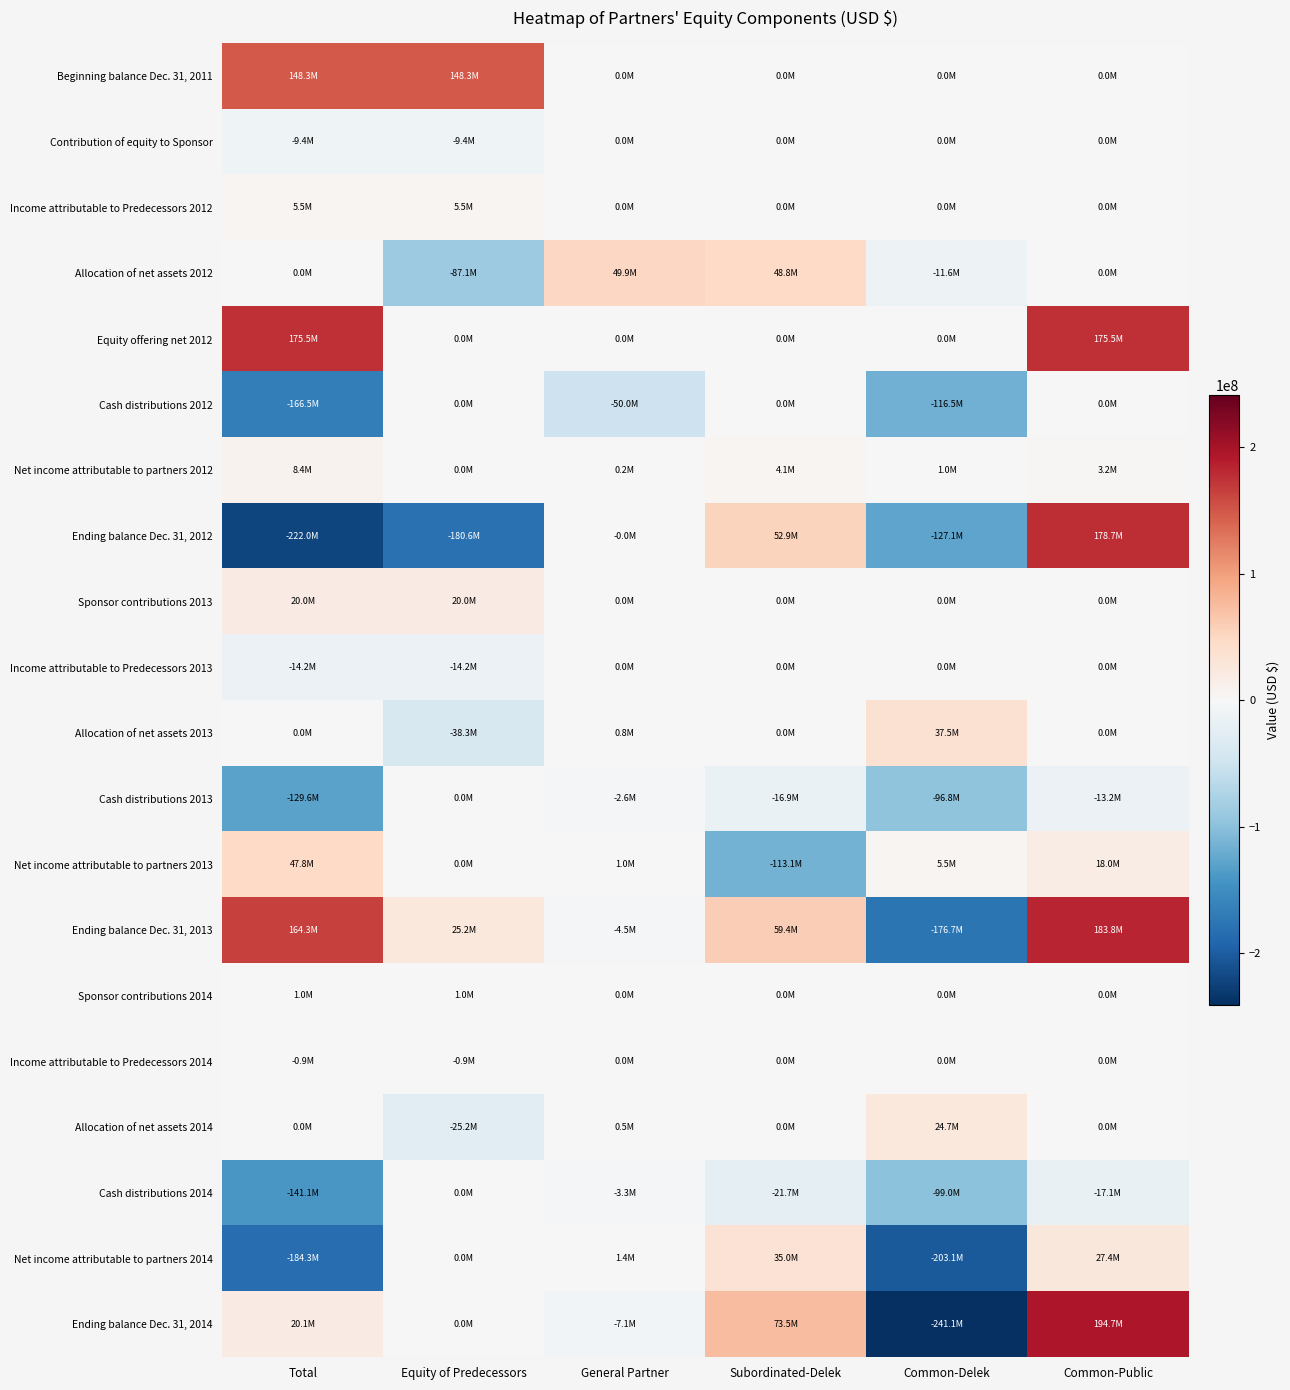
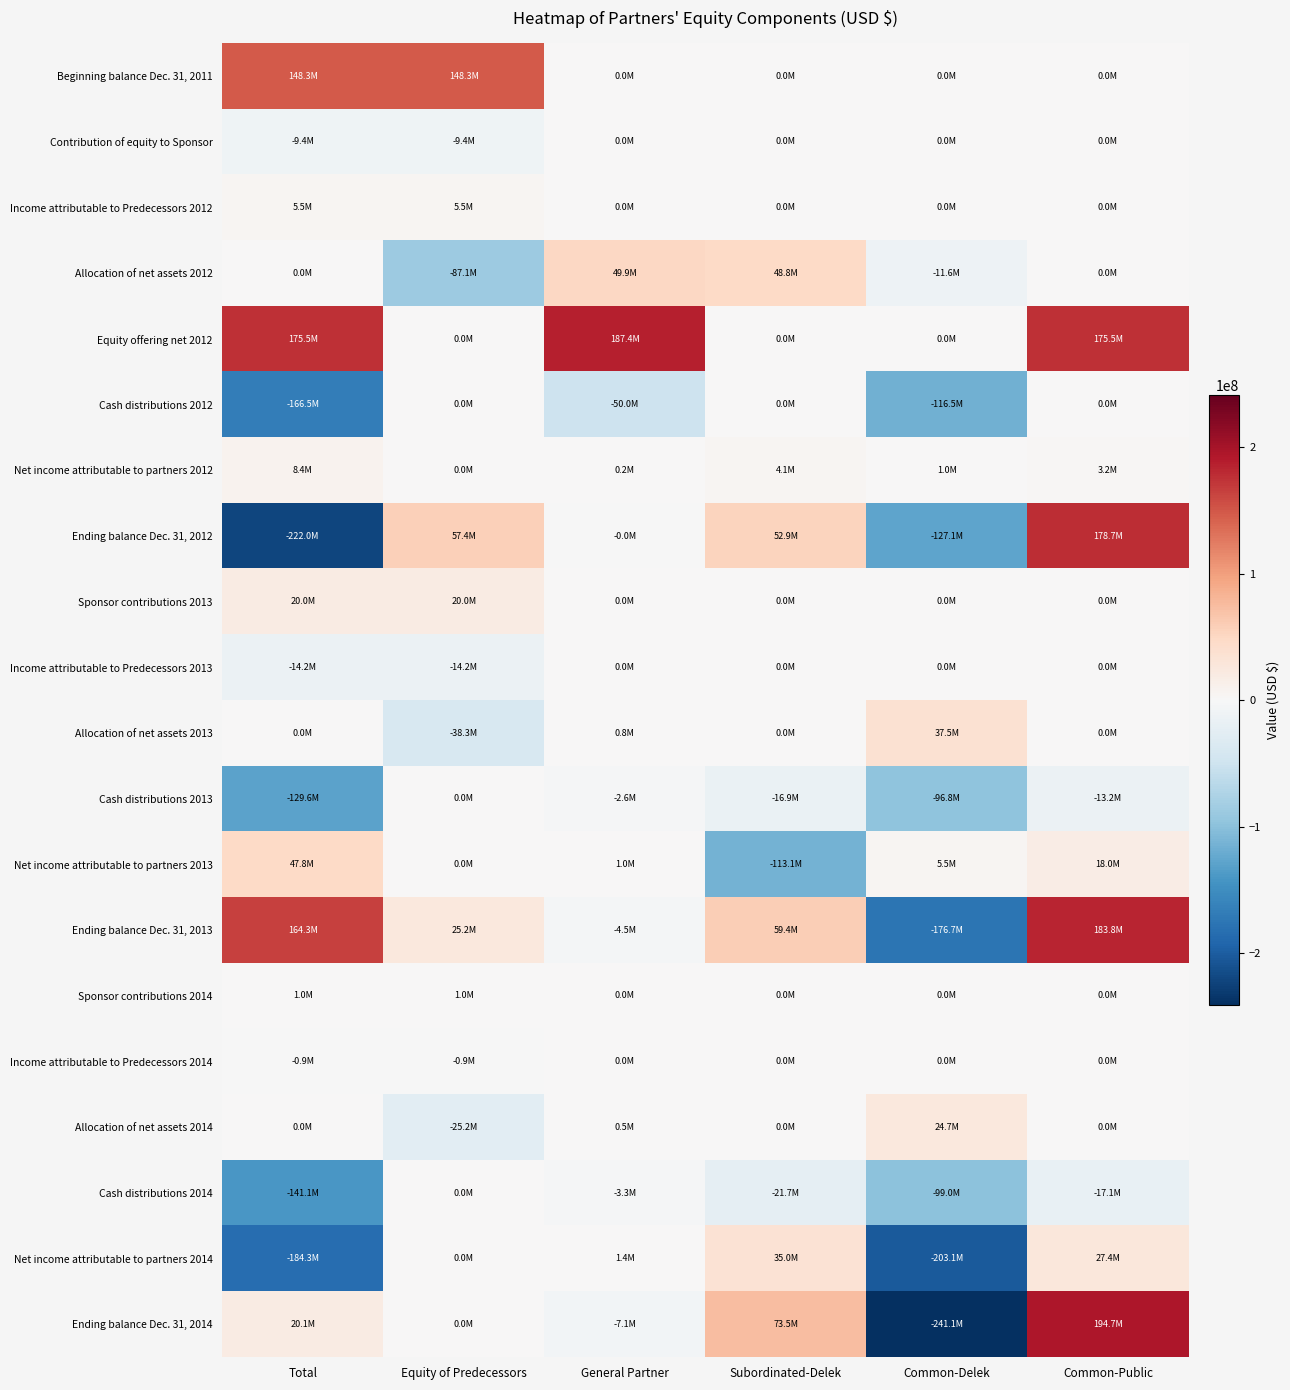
Equity offering net 2012, General Partner: 0.0M -> 187.4M
Ending balance Dec. 31, 2012, Equity of Predecessors: -180.6M -> 57.4M
